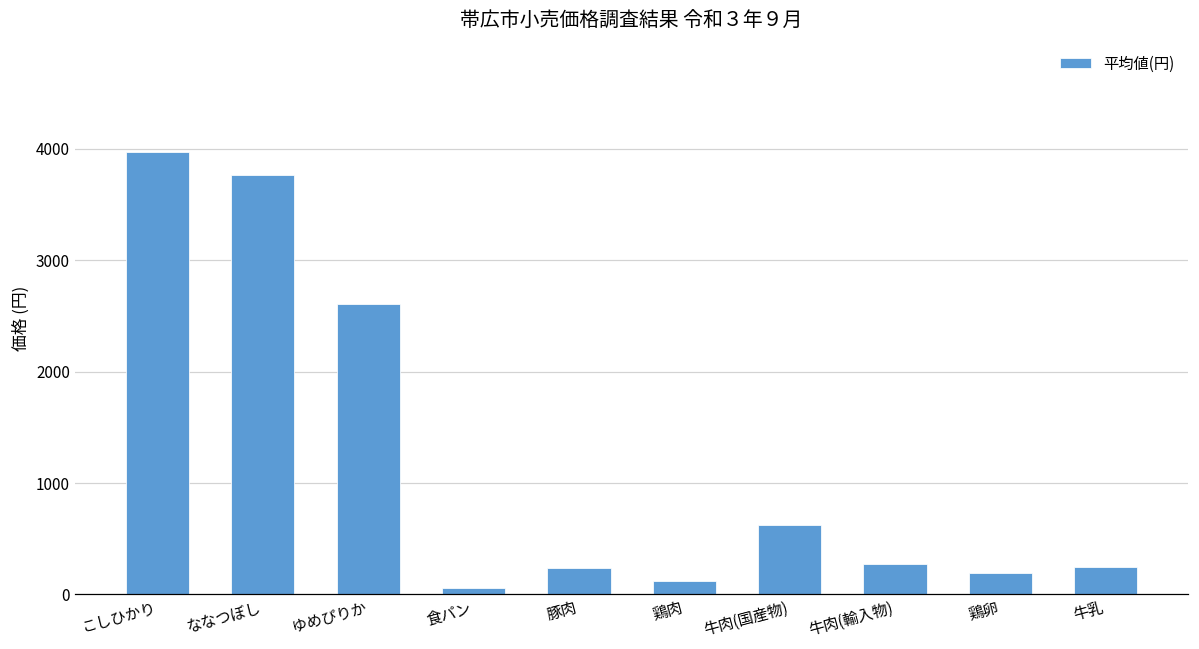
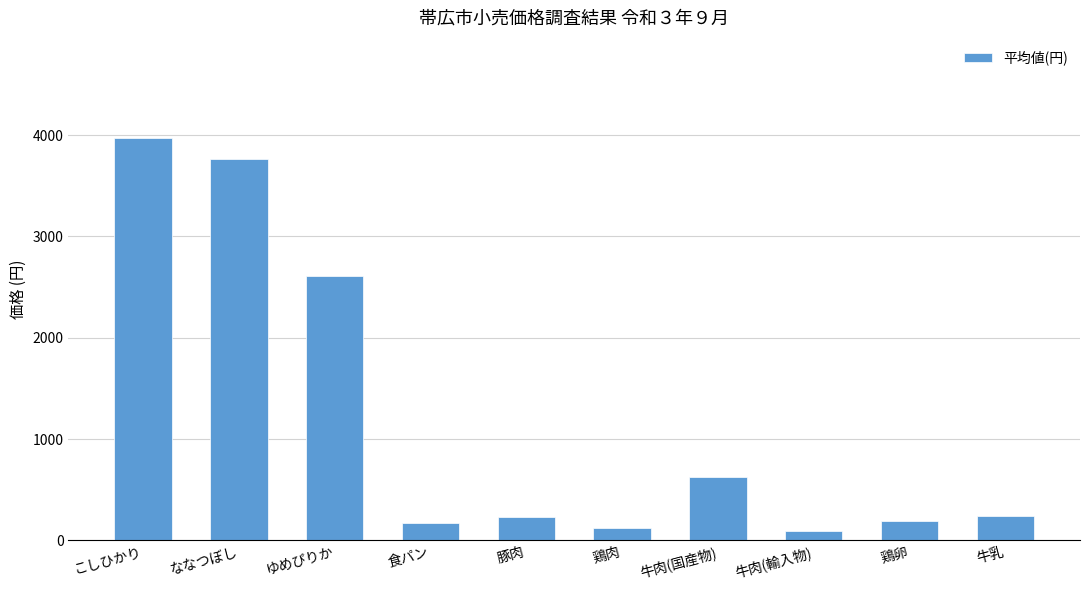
食パン: 60 -> 170
牛肉(輸入物): 270 -> 90
